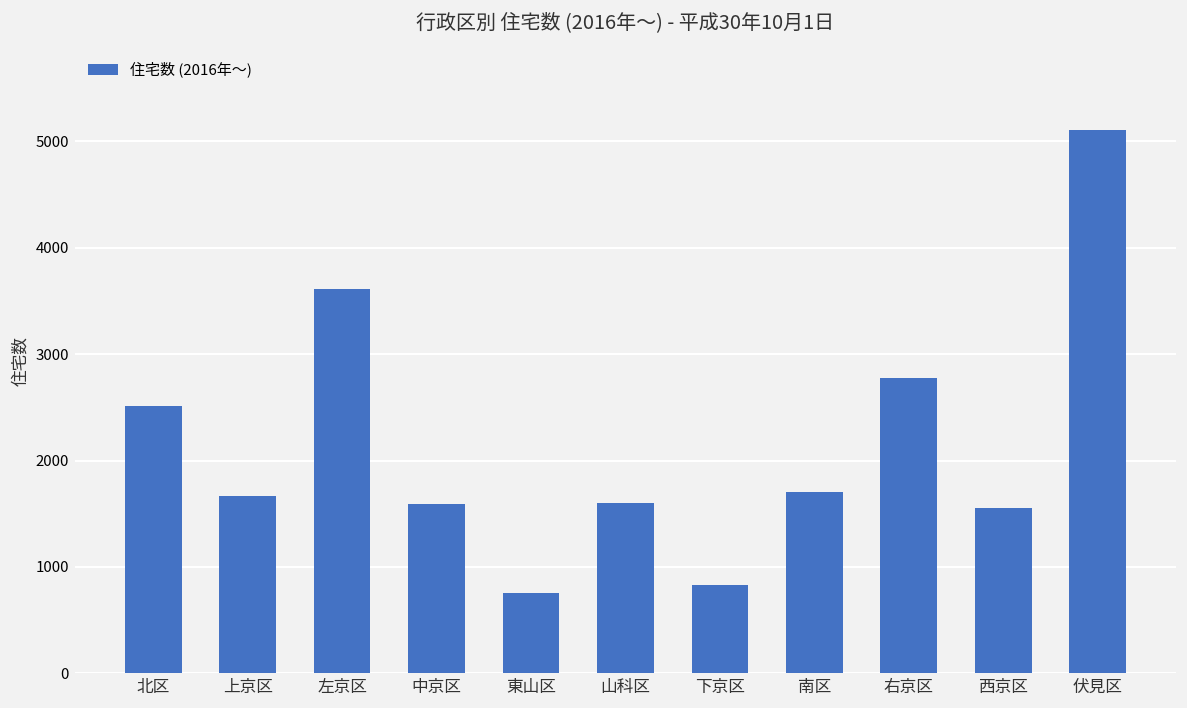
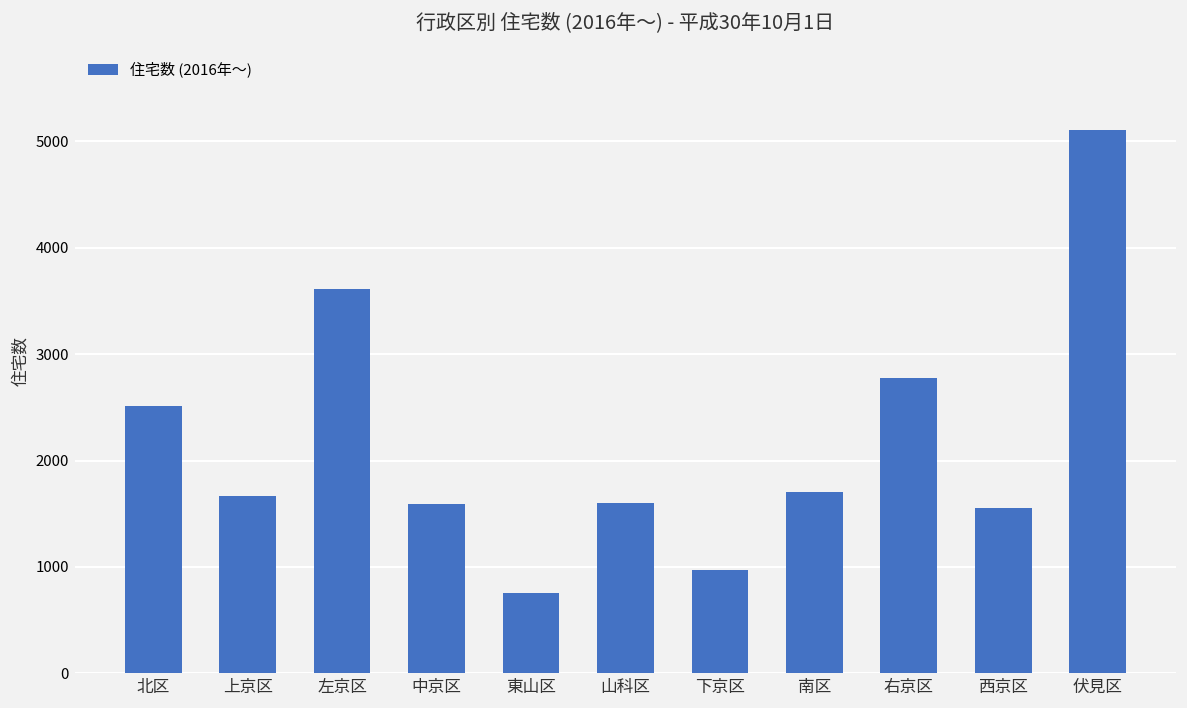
下京区: 800 -> 1000
